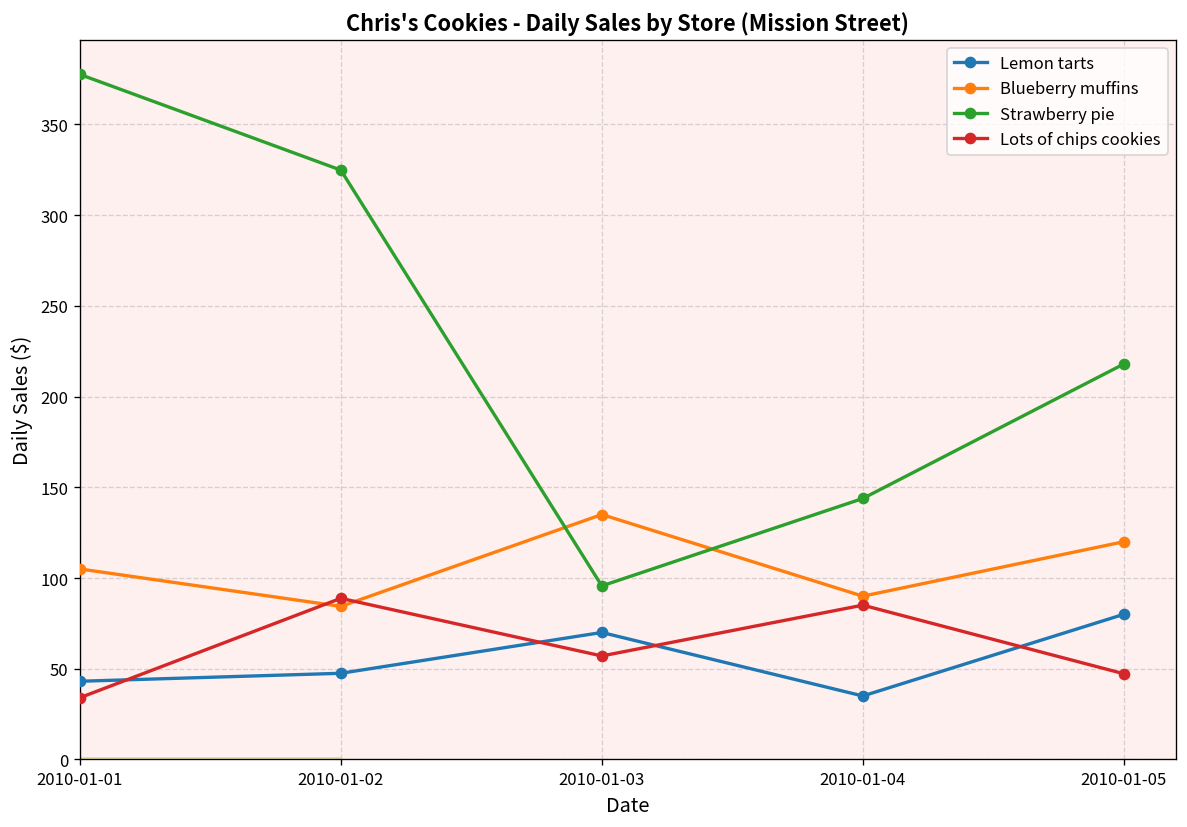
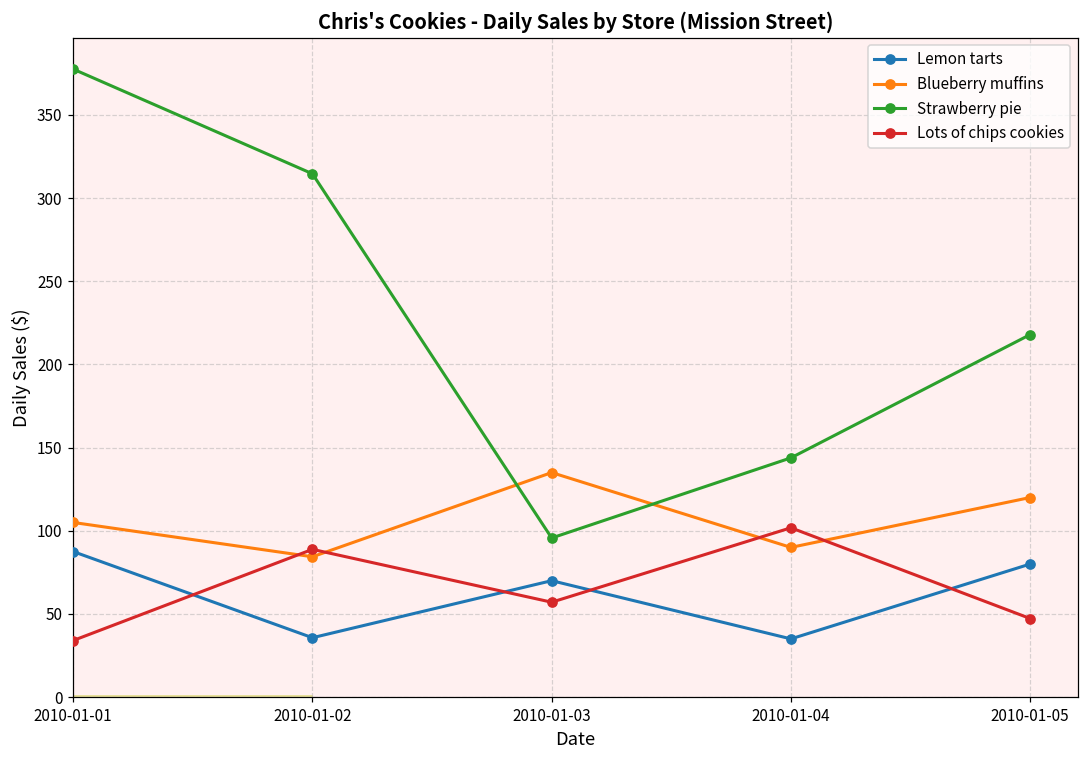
Lemon tarts, 2010-01-01: 43 -> 88
Lemon tarts, 2010-01-02: 48 -> 36
Strawberry pie, 2010-01-02: 325 -> 315
Lots of chips cookies, 2010-01-04: 85 -> 102
